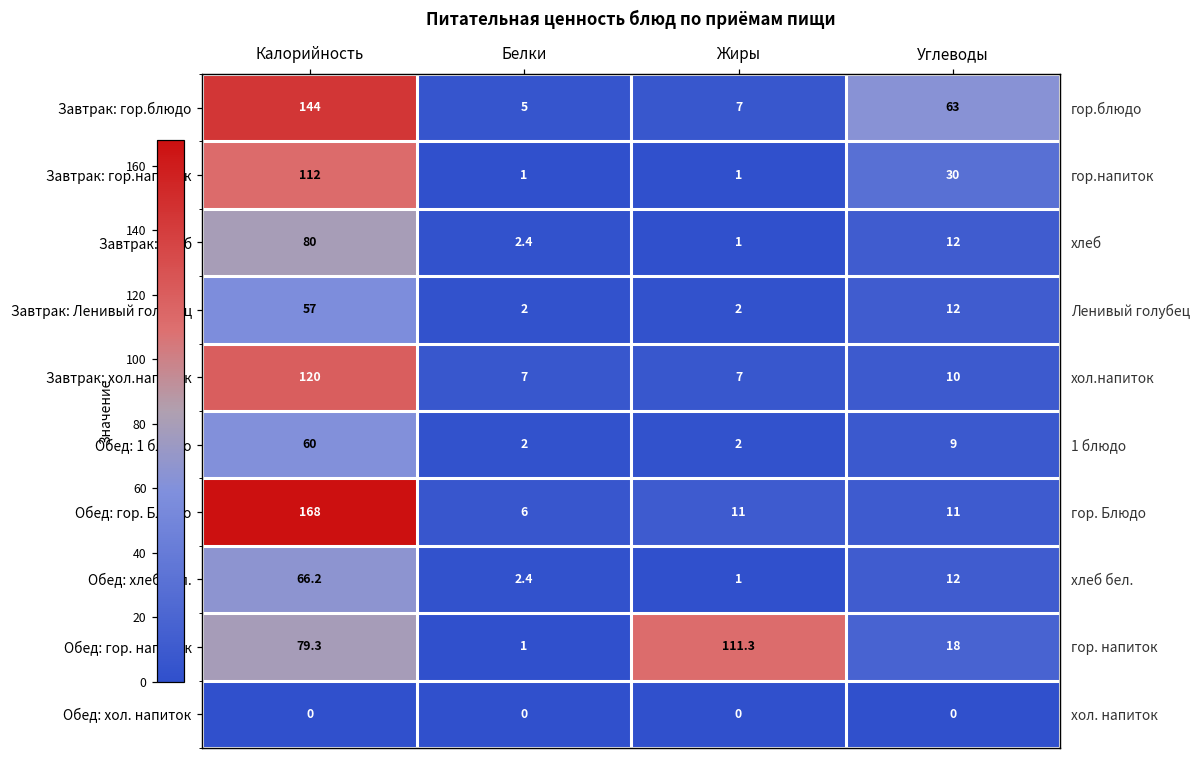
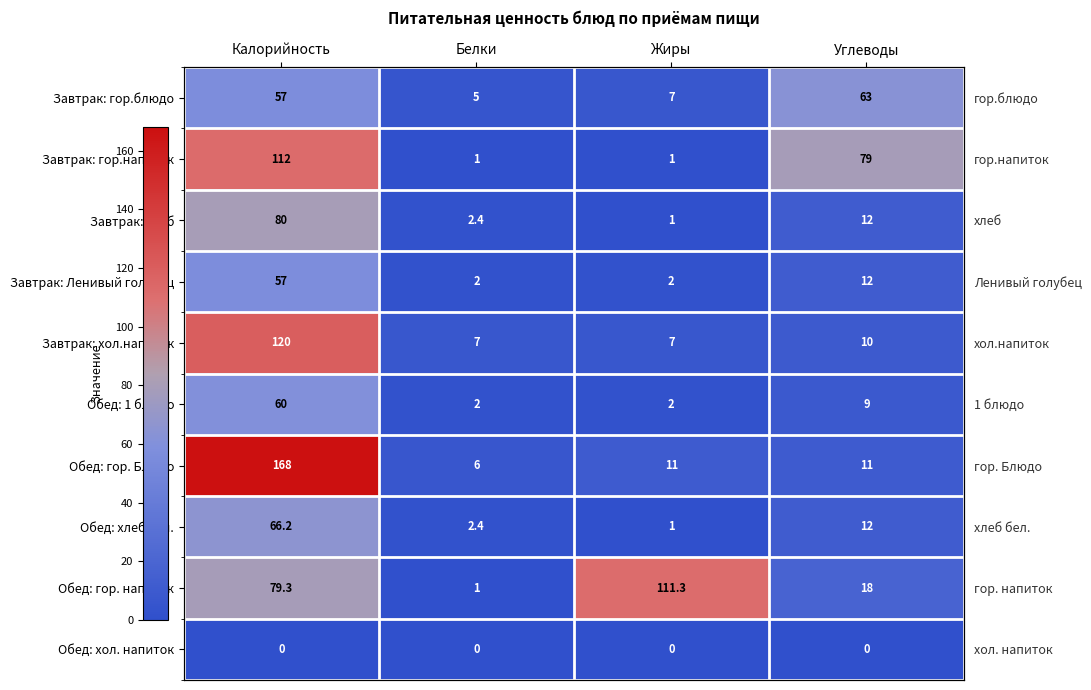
Завтрак: гор.блюдо, Калорийность: 144 -> 57
Завтрак: гор.напиток, Углеводы: 30 -> 79
